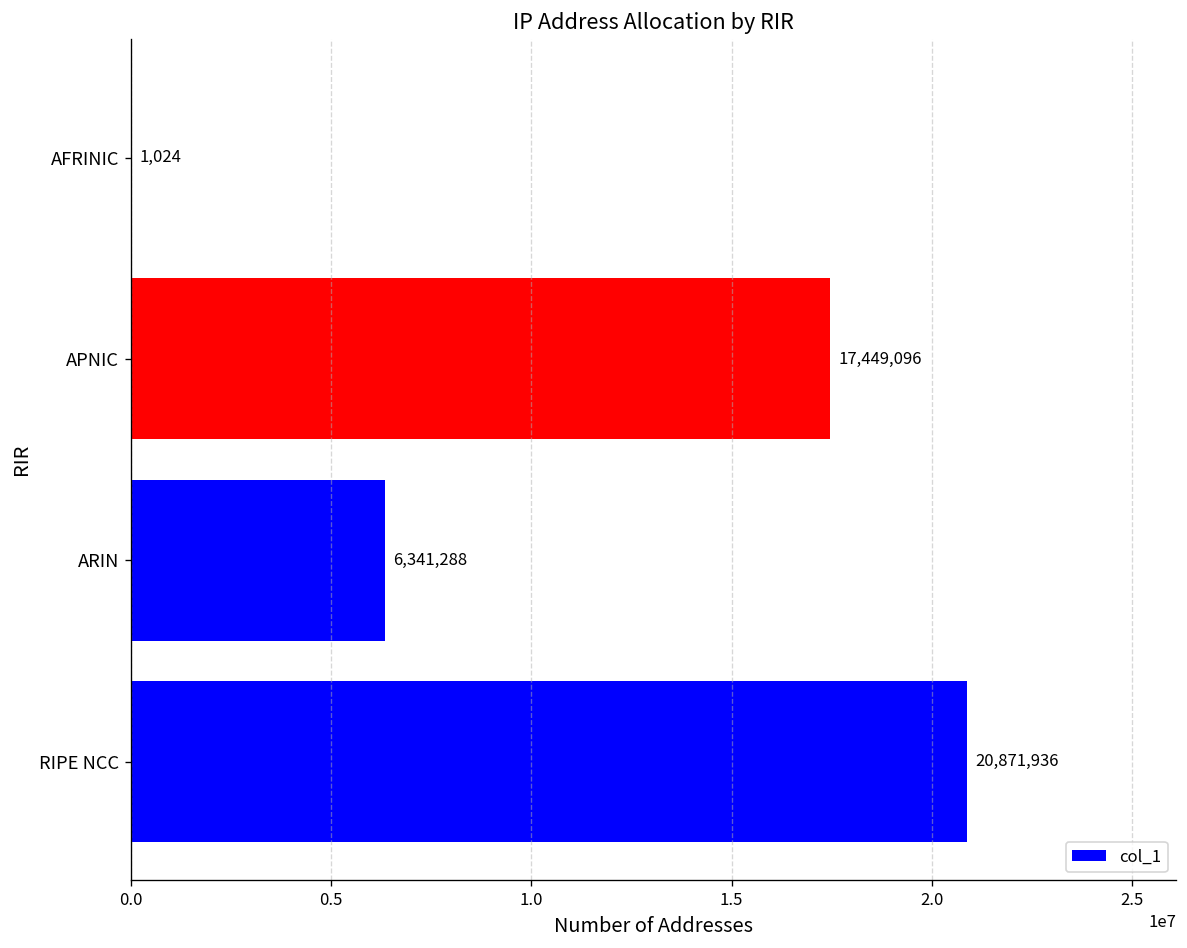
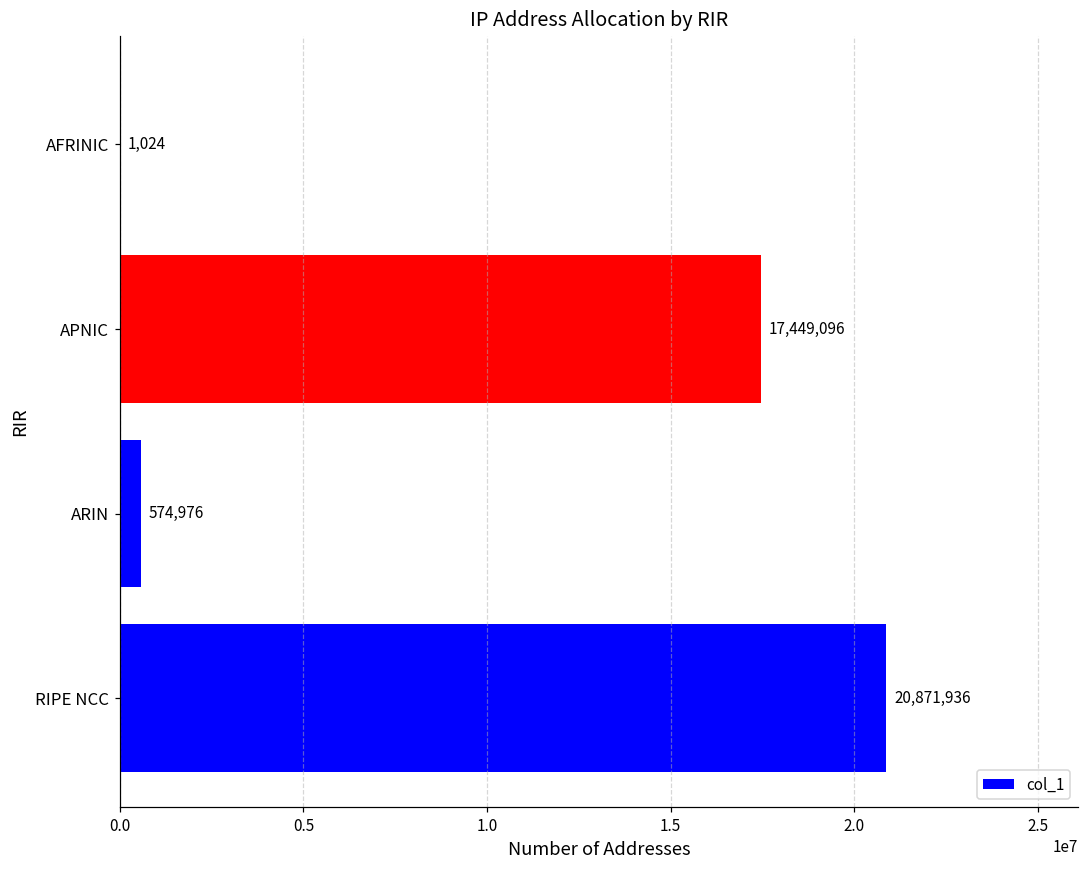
ARIN: 6,341,288 -> 574,976
